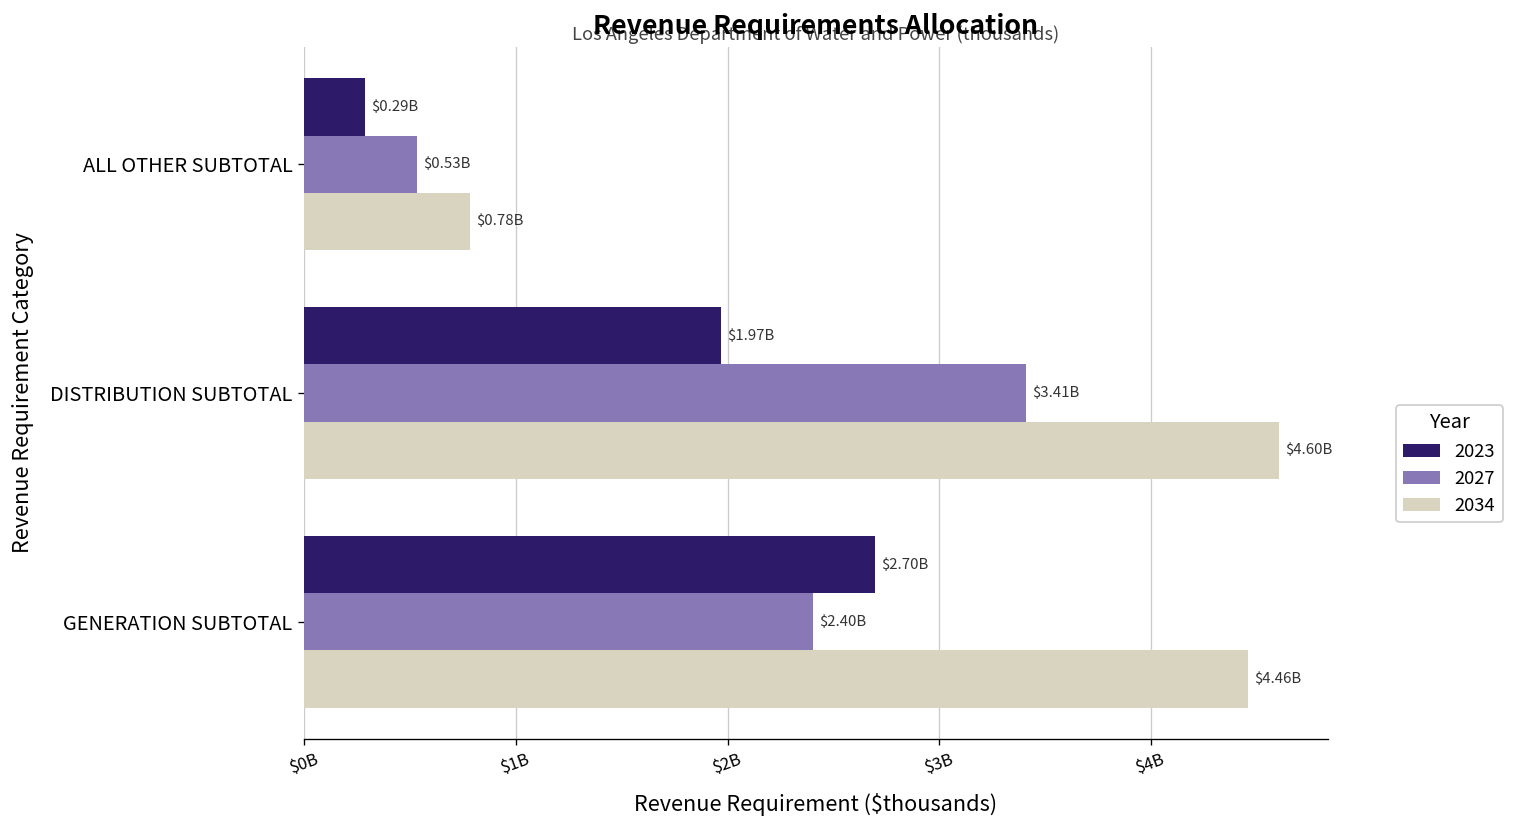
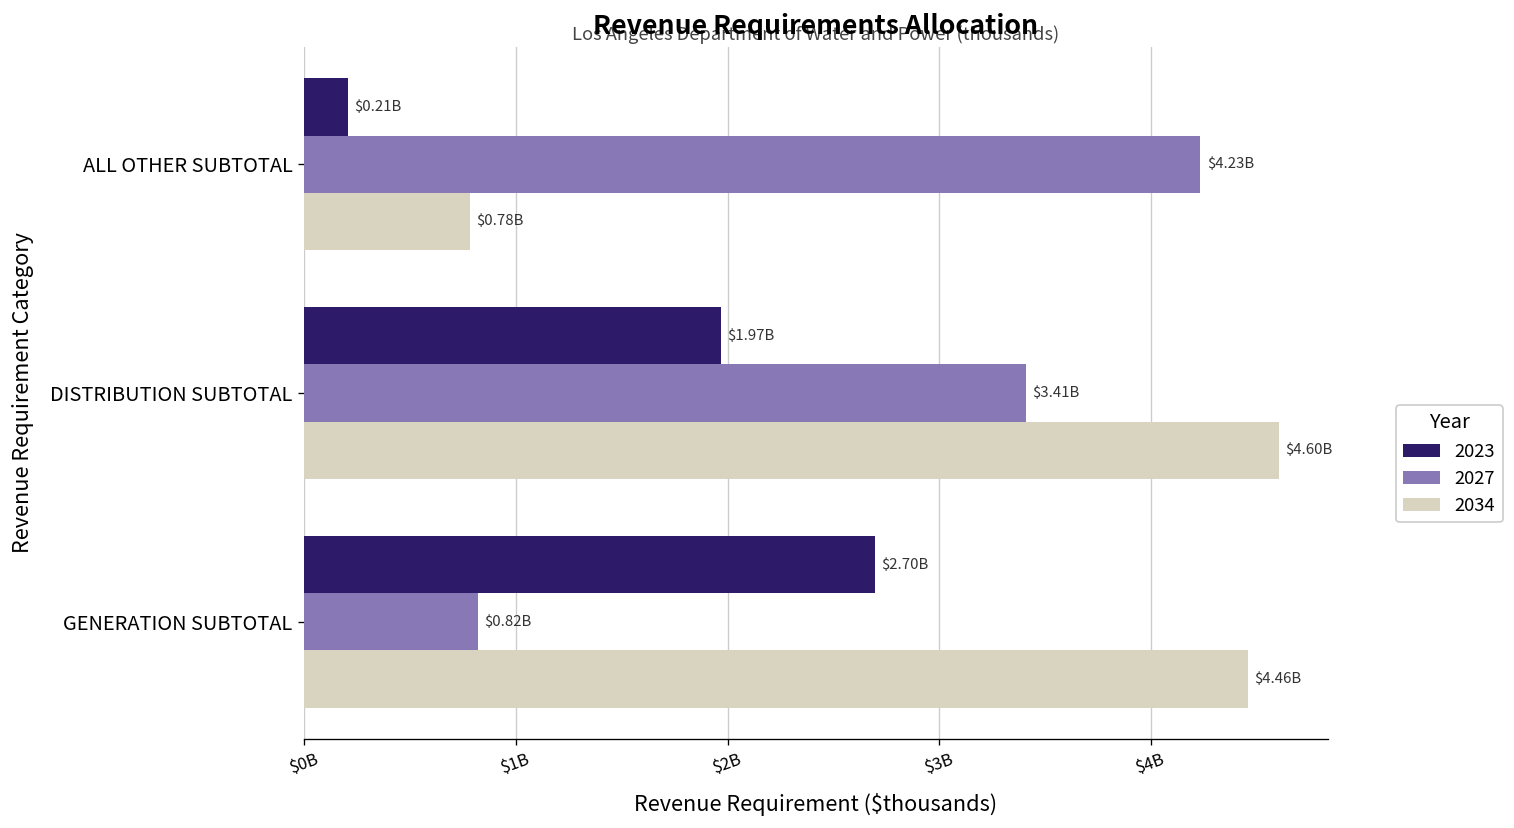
2023, ALL OTHER SUBTOTAL: $0.29B -> $0.21B
2027, ALL OTHER SUBTOTAL: $0.53B -> $4.23B
2027, GENERATION SUBTOTAL: $2.40B -> $0.82B
